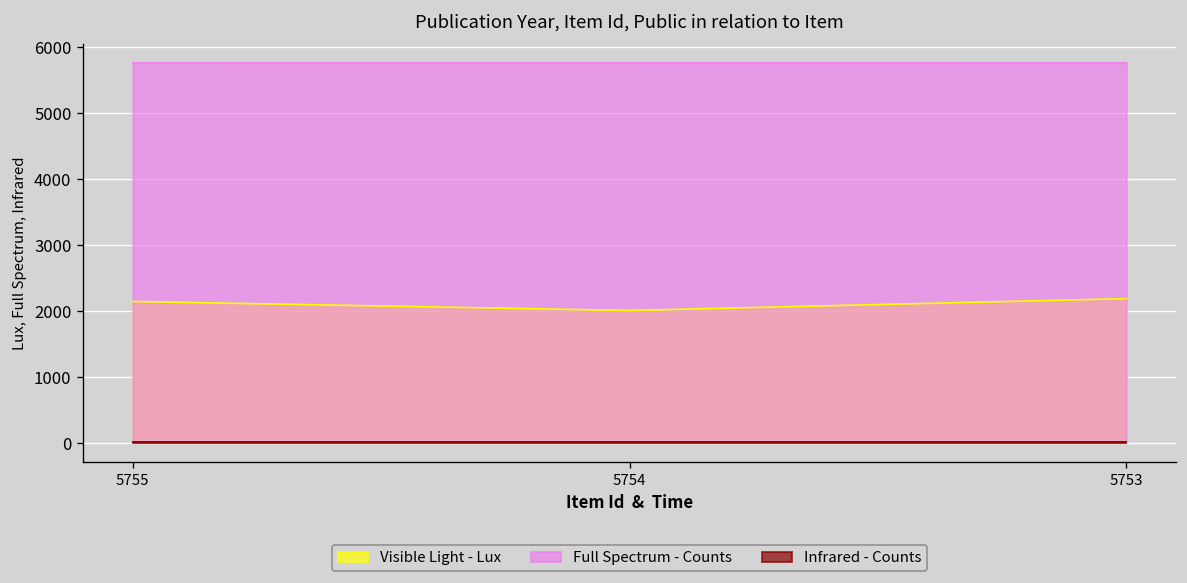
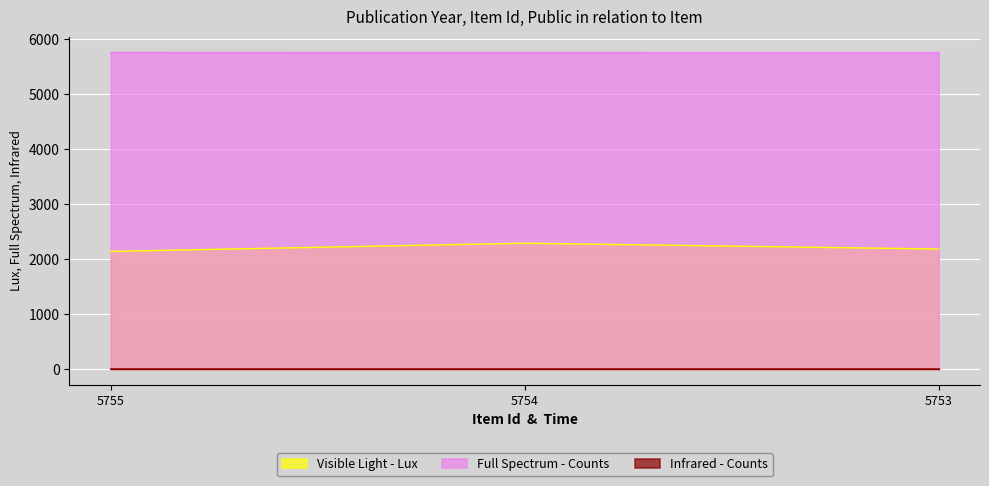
Visible Light - Lux, 5754: 2000 -> 2300
